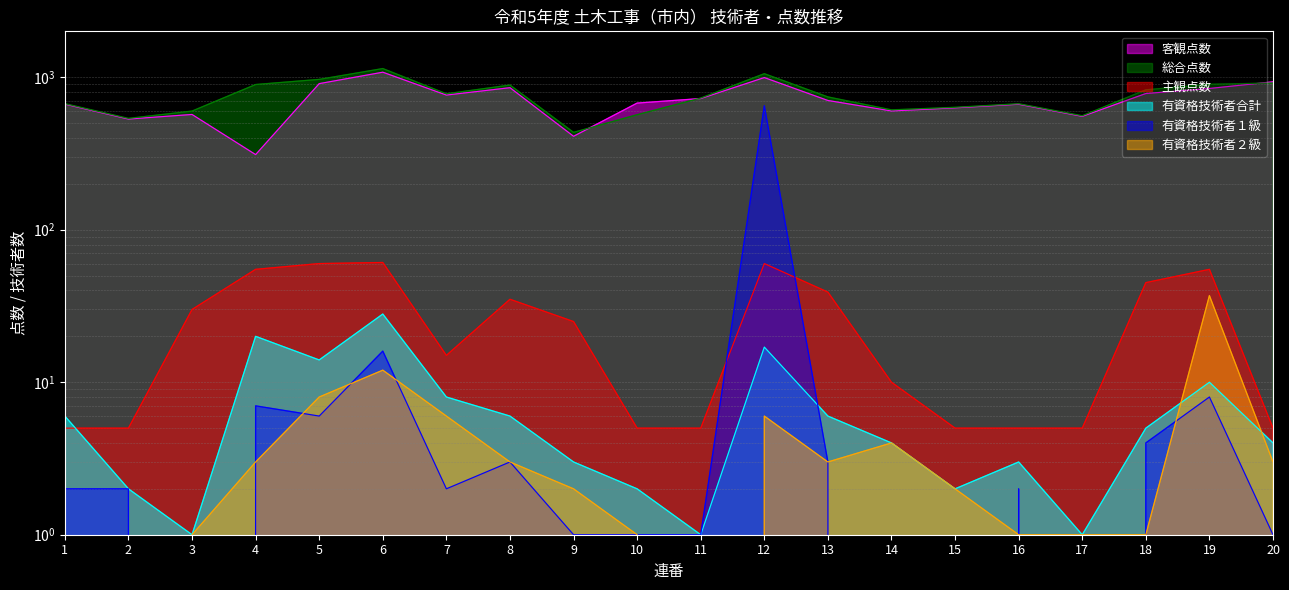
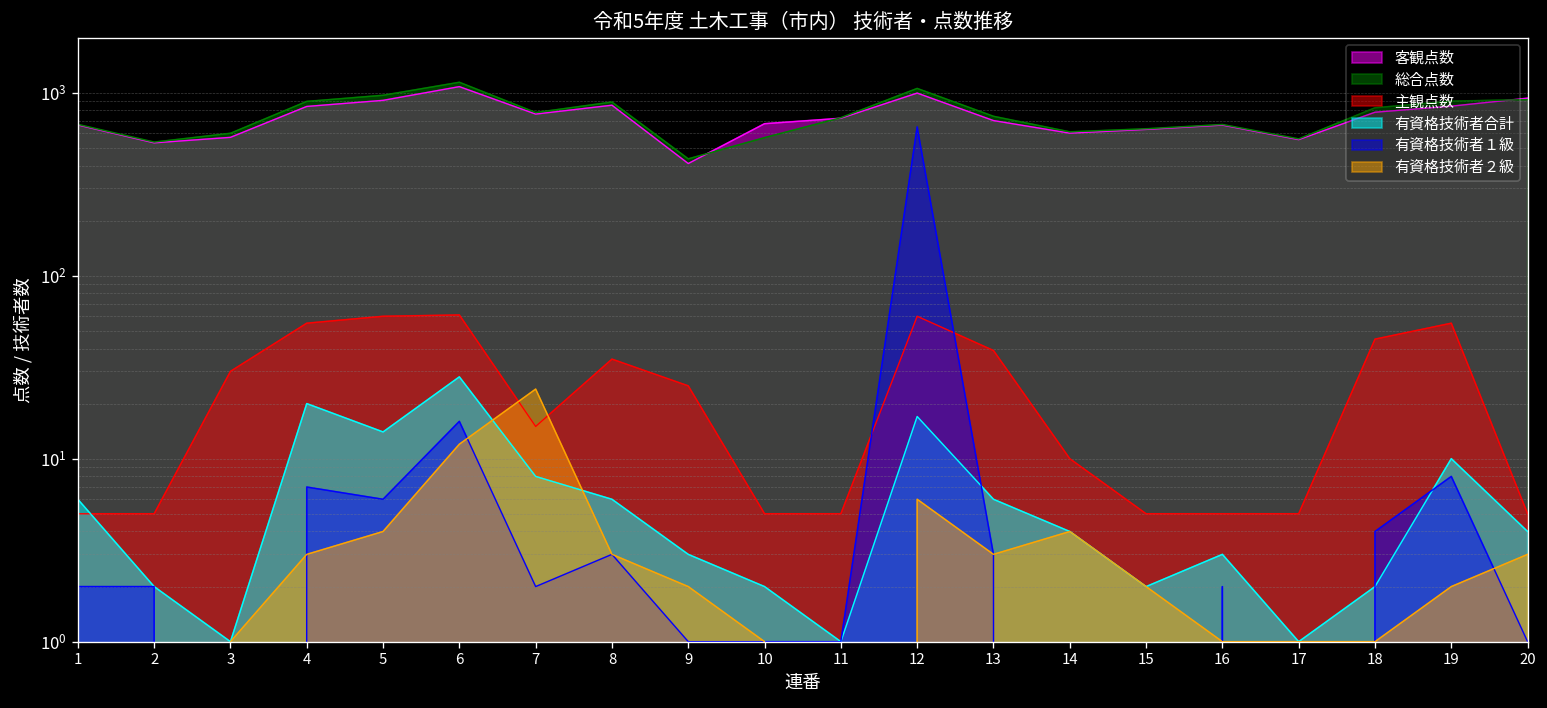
客観点数, 4: 310 -> 800
有資格技術者２級, 5: 8 -> 4
有資格技術者２級, 7: 6 -> 24
有資格技術者合計, 18: 5 -> 2
有資格技術者２級, 19: 37 -> 2
